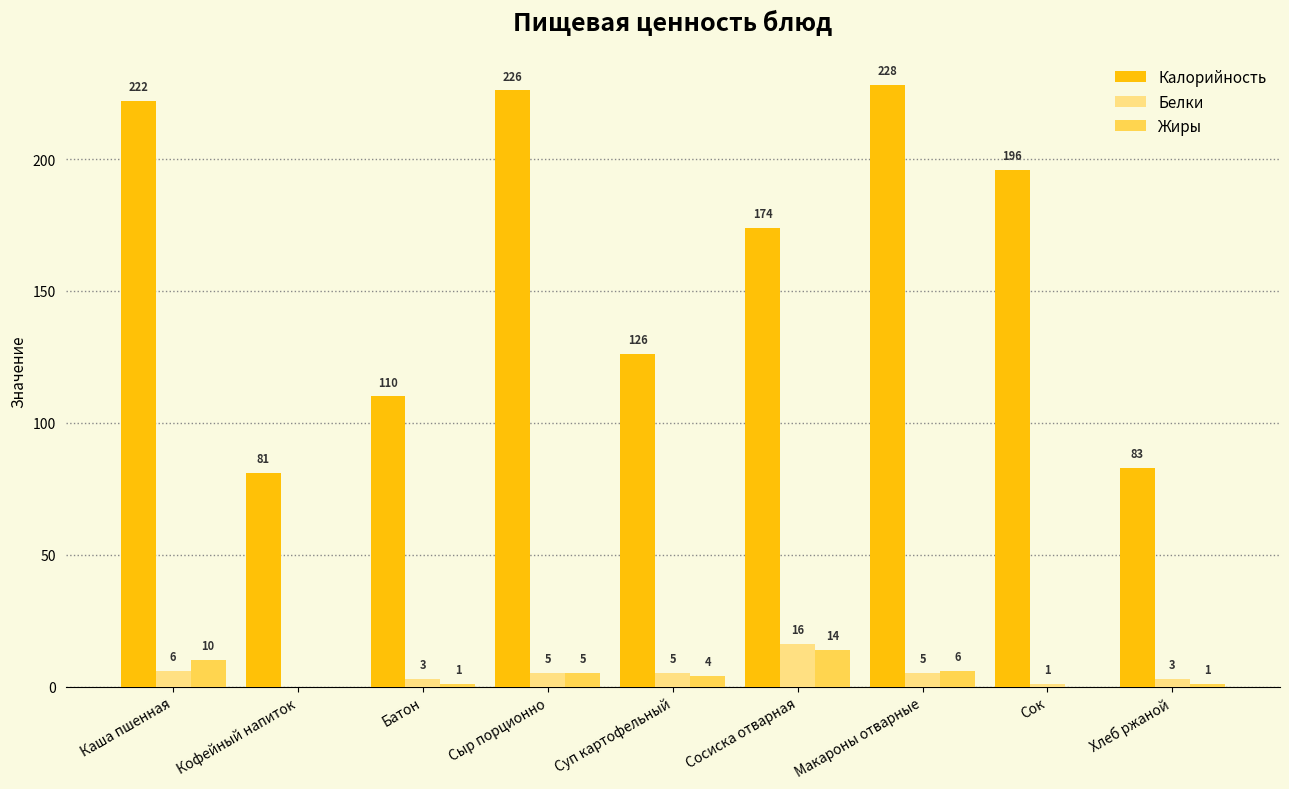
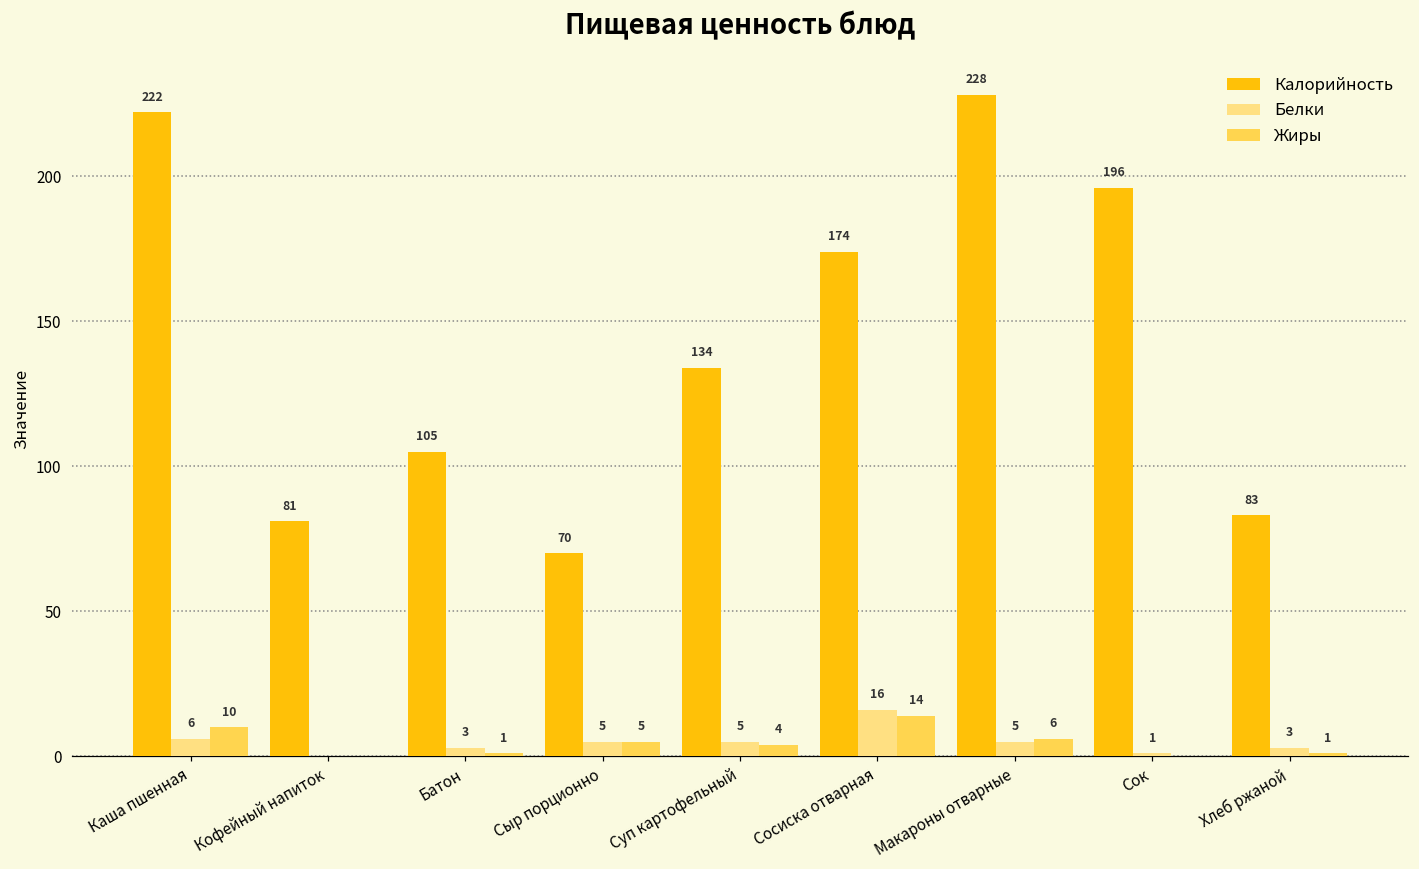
Калорийность, Батон: 110 -> 105
Калорийность, Сыр порционно: 226 -> 70
Калорийность, Суп картофельный: 126 -> 134
